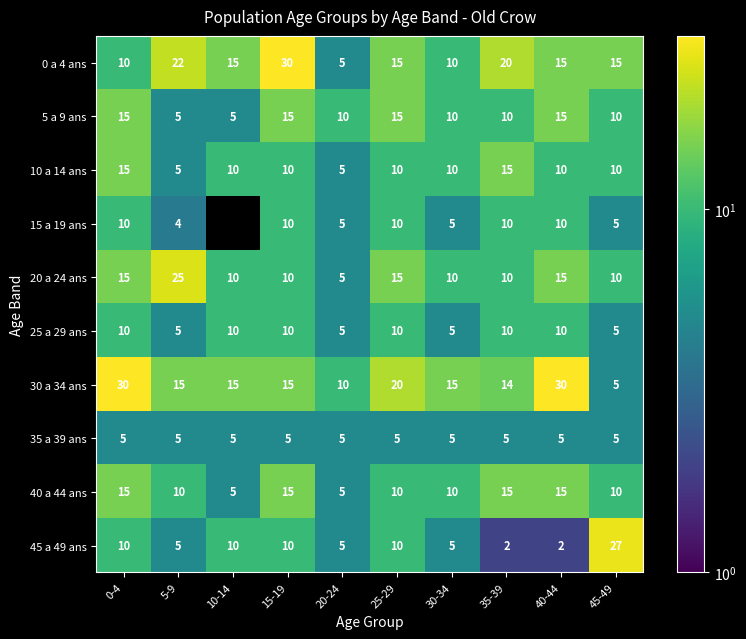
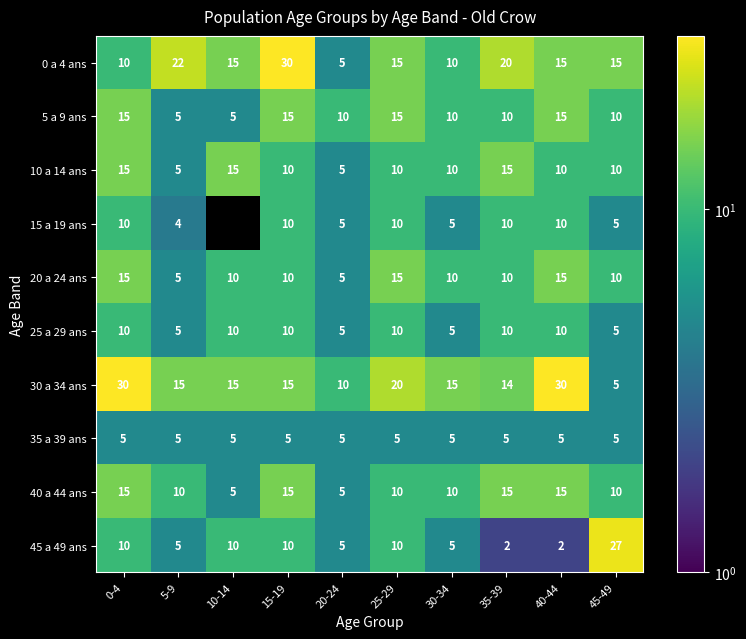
10 a 14 ans, 10-14: 10 -> 15
20 a 24 ans, 5-9: 25 -> 5
